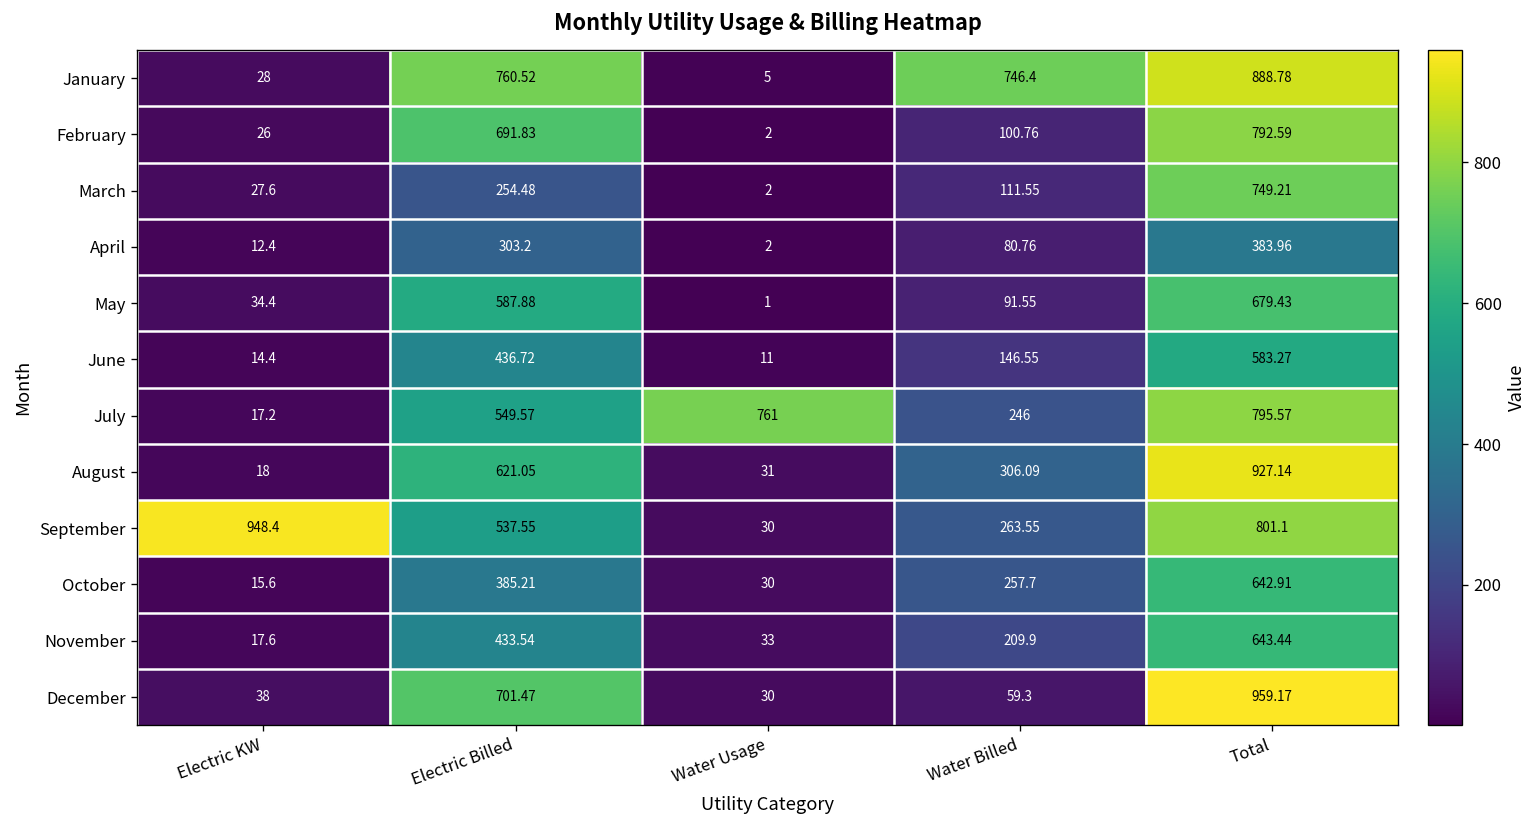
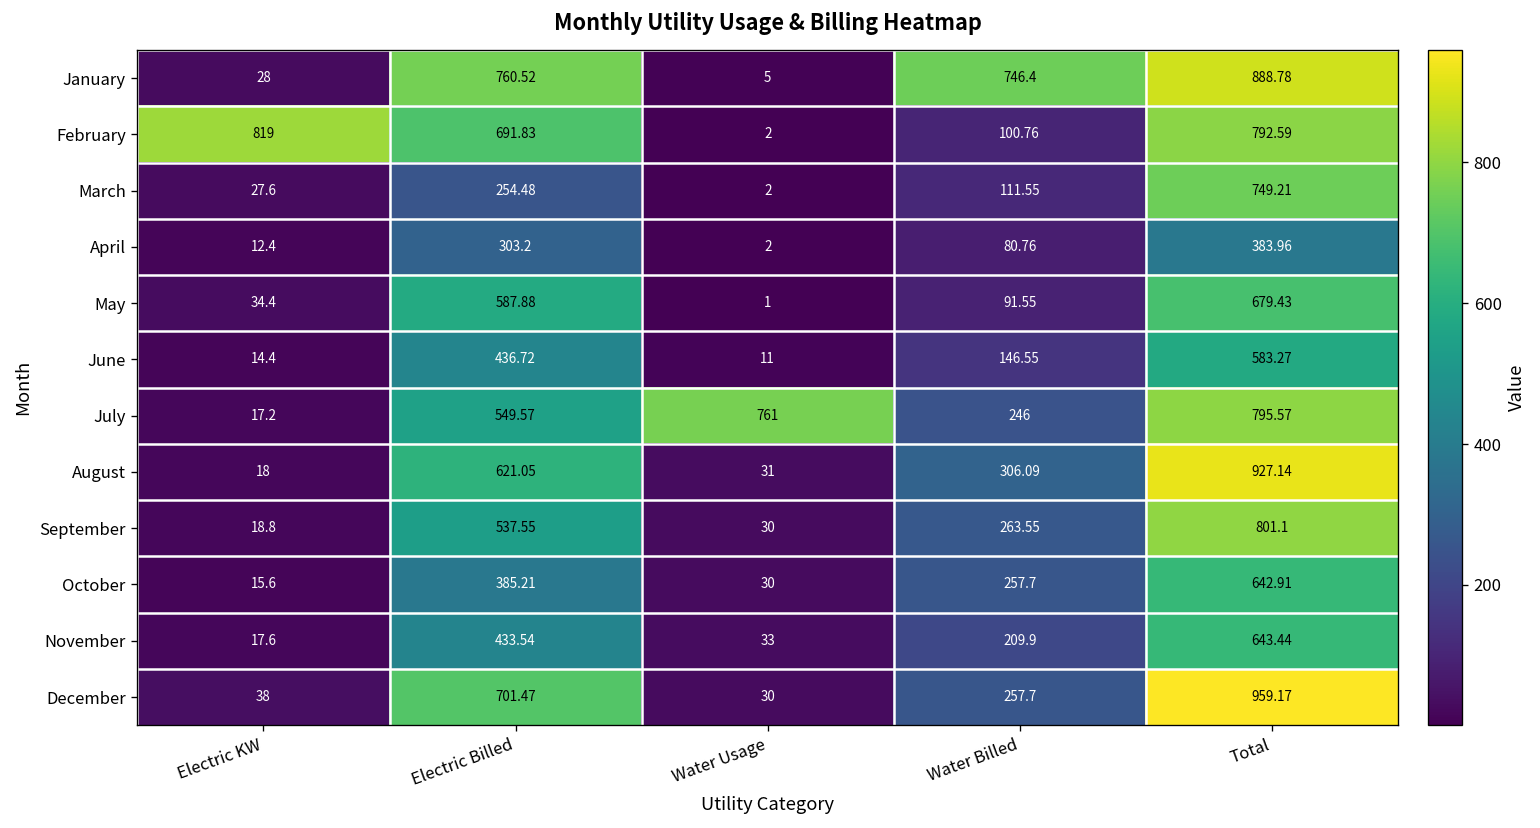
February, Electric KW: 26 -> 819
September, Electric KW: 948.4 -> 18.8
December, Water Billed: 59.3 -> 257.7
